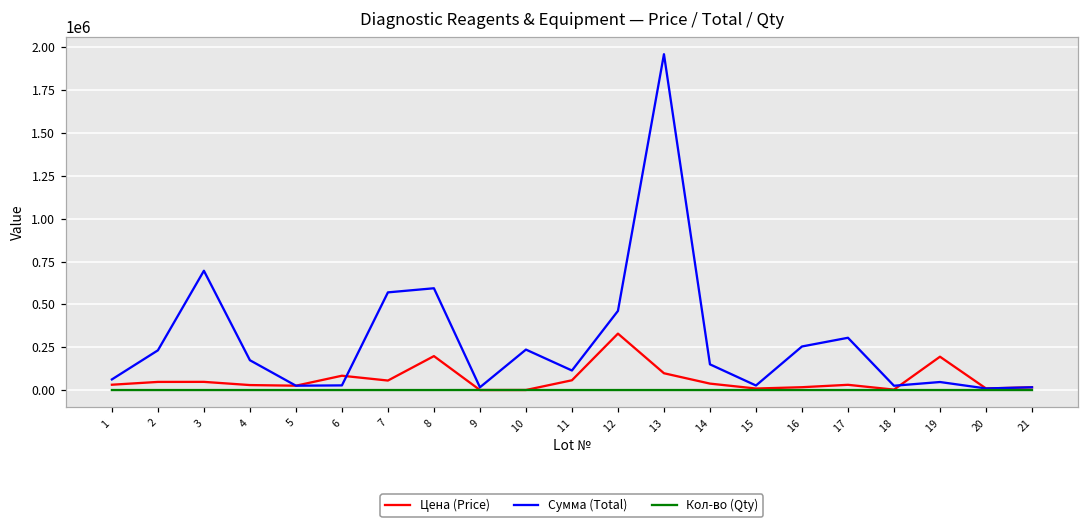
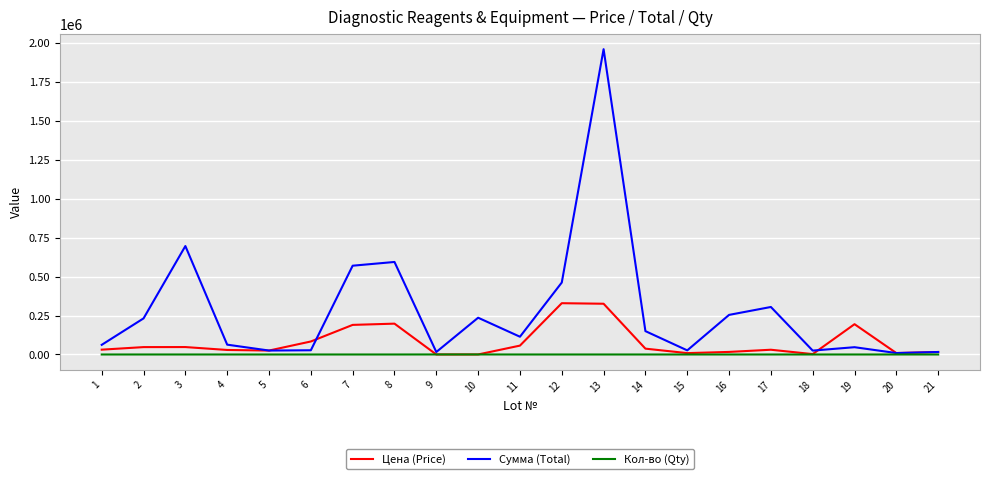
Сумма (Total), 4: 170000 -> 60000
Цена (Price), 7: 60000 -> 190000
Цена (Price), 13: 100000 -> 330000
